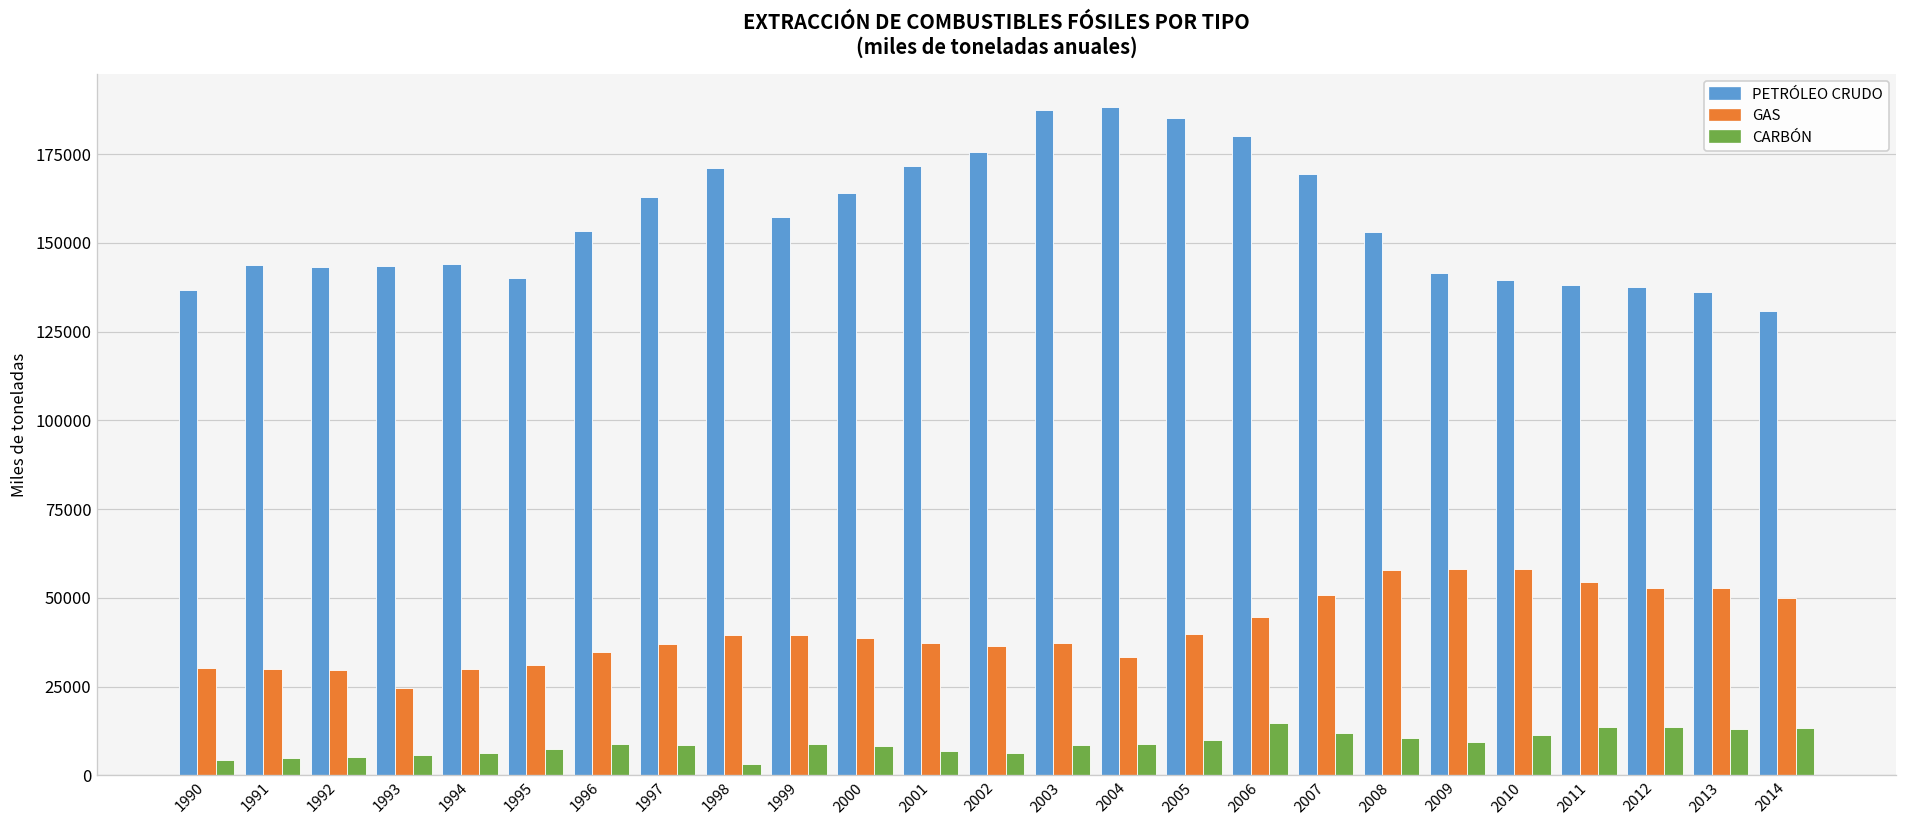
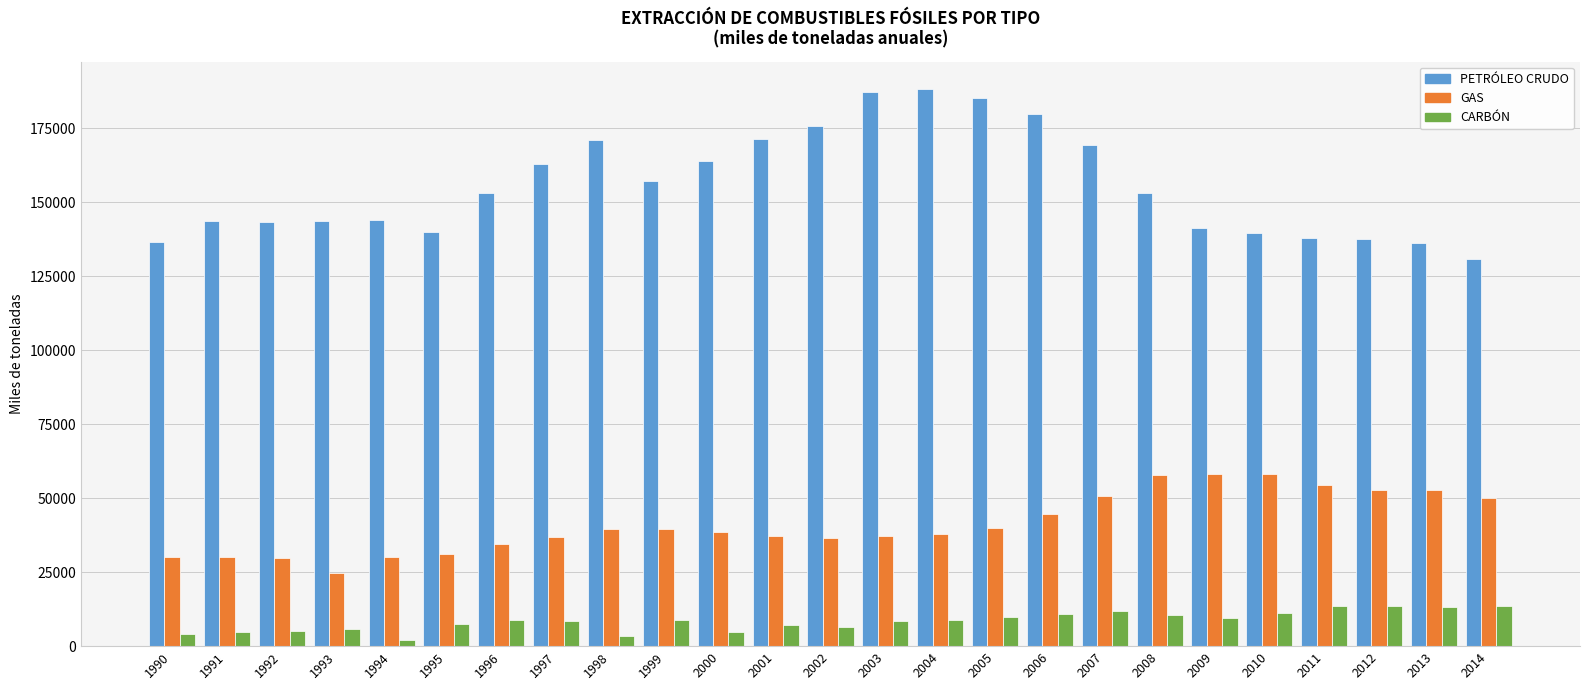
CARBÓN, 1994: 6000 -> 2000
CARBÓN, 2000: 8000 -> 5000
GAS, 2004: 33000 -> 38000
CARBÓN, 2006: 15000 -> 11000
